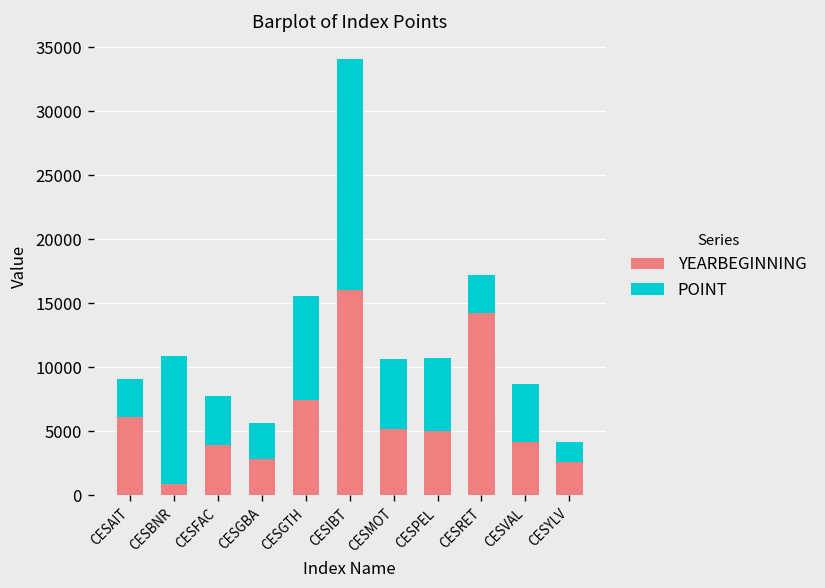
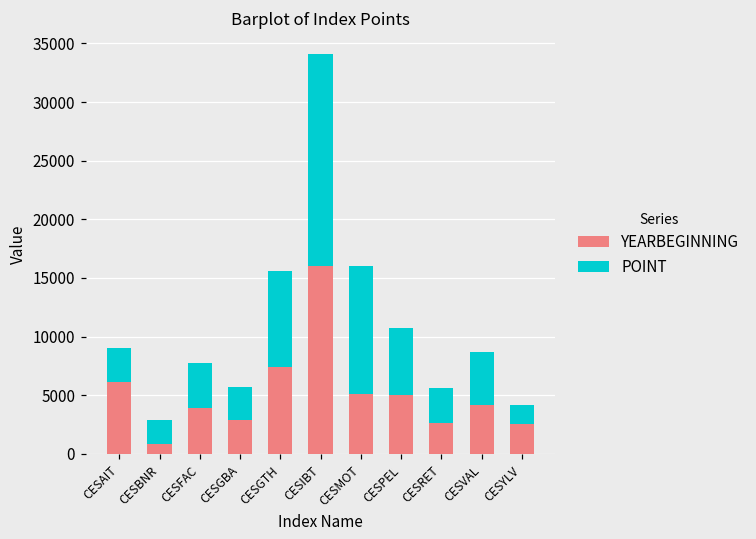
POINT, CESBNR: 10000 -> 2100
POINT, CESMOT: 5500 -> 10900
YEARBEGINNING, CESRET: 14200 -> 2700
